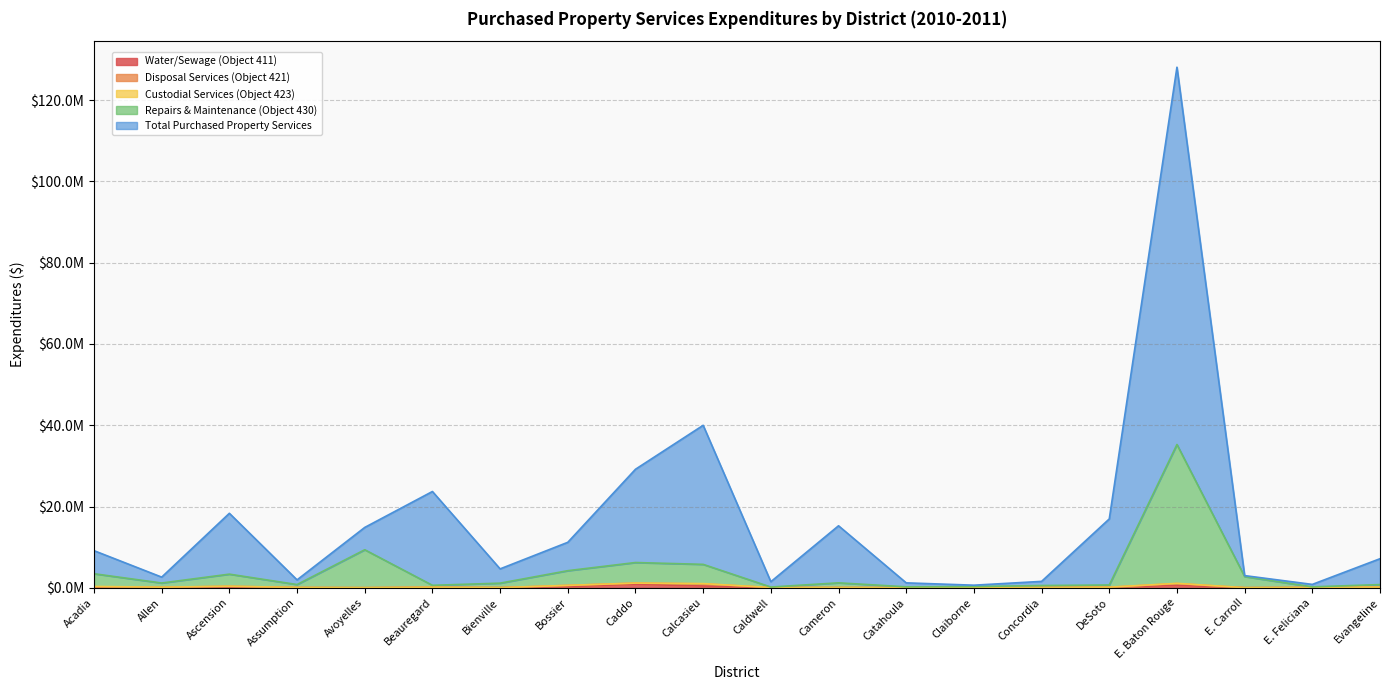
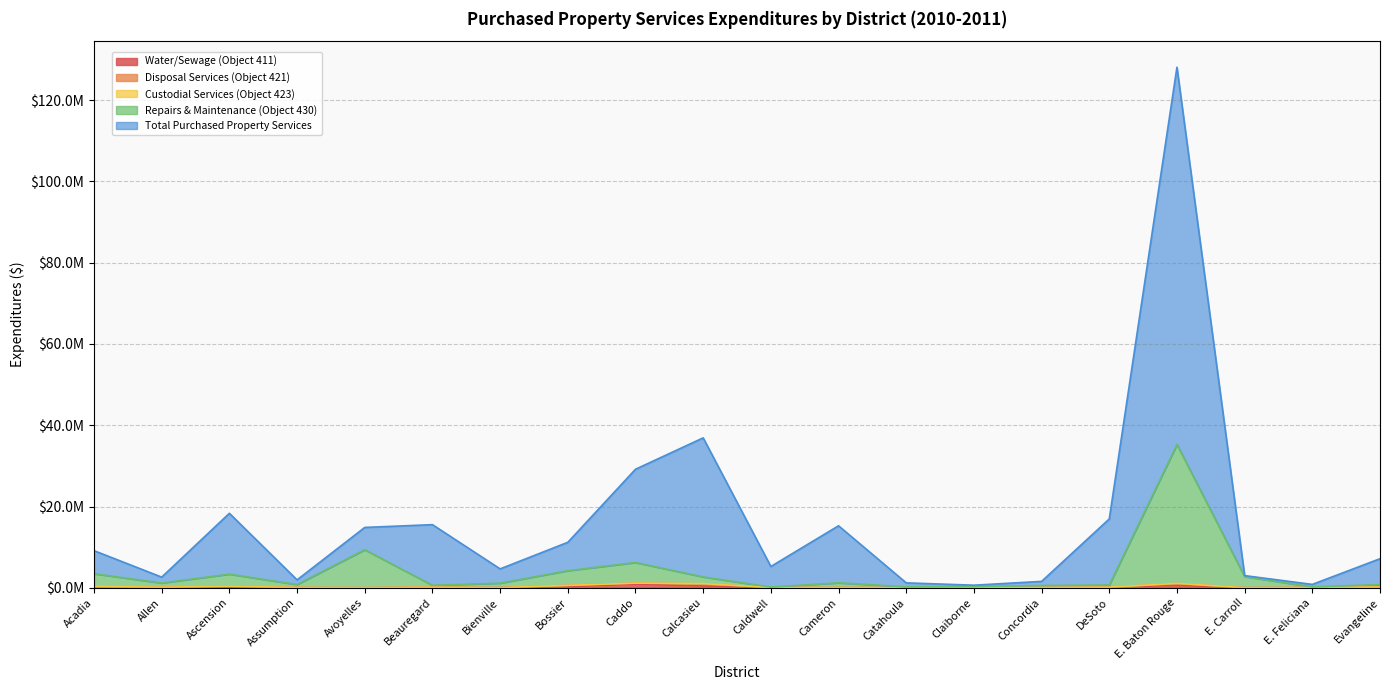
Total Purchased Property Services, Beauregard: $23000000 -> $15000000
Repairs & Maintenance (Object 430), Calcasieu: $5000000 -> $2000000
Total Purchased Property Services, Caldwell: $1000000 -> $5000000
